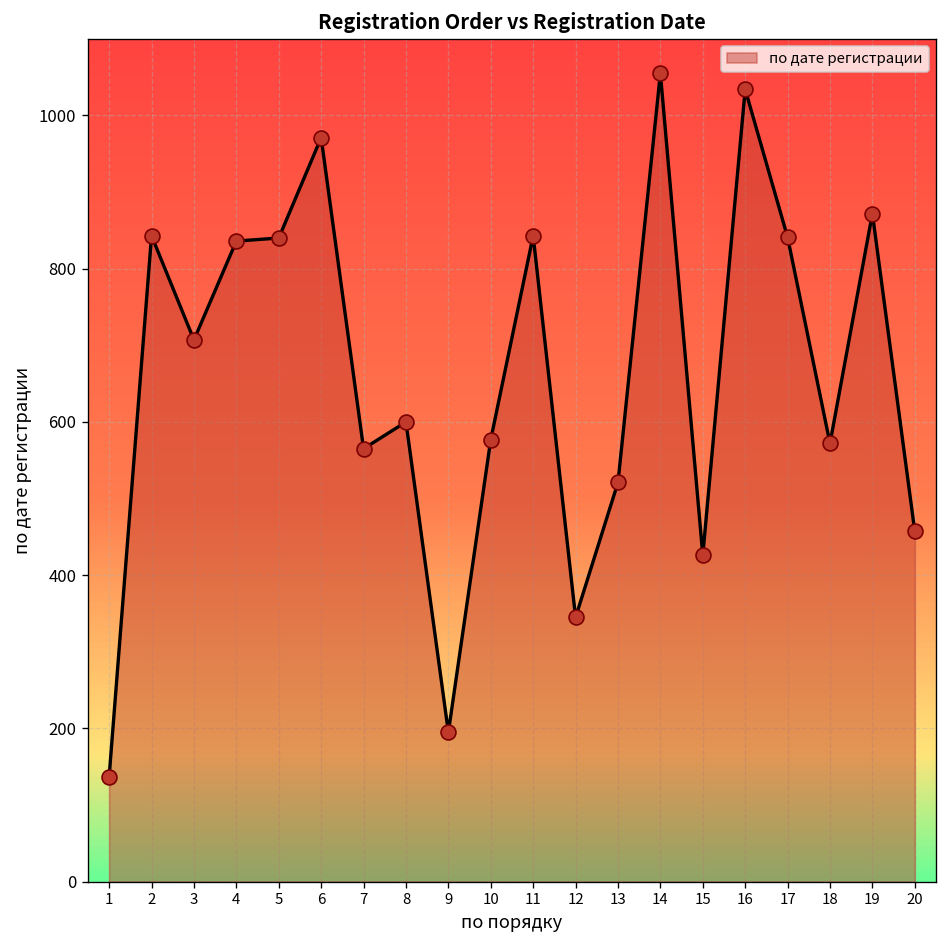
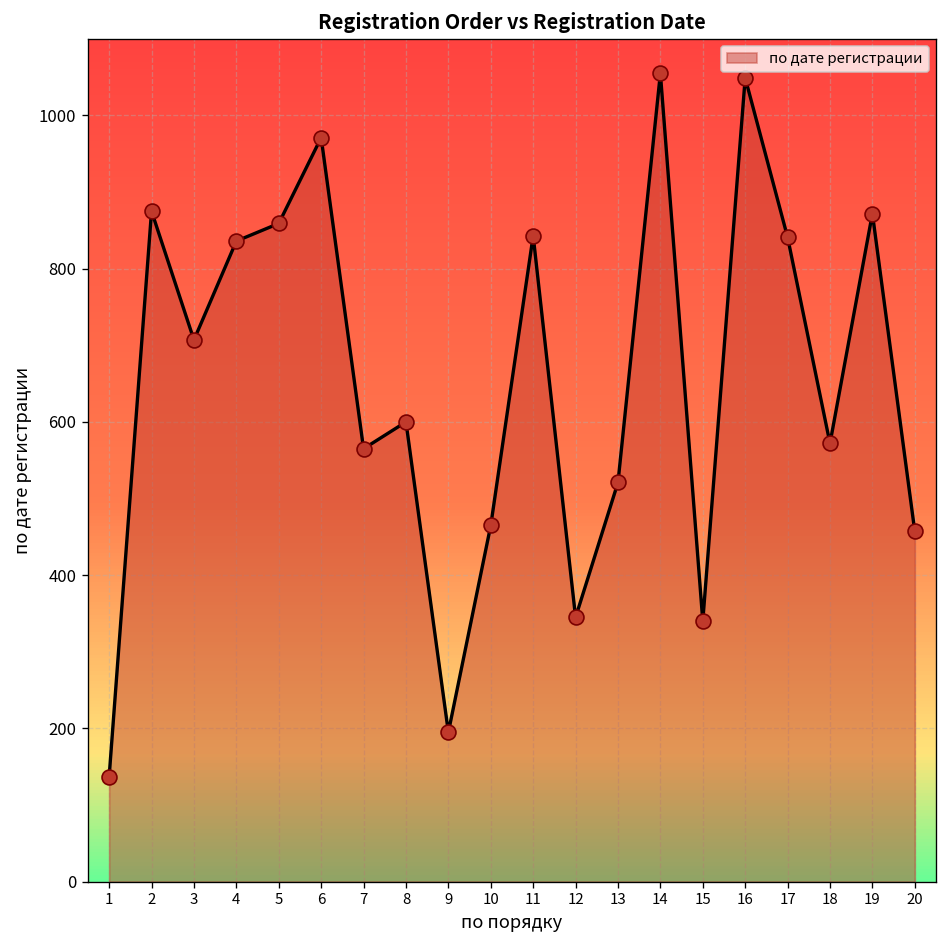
2: 840 -> 880
5: 840 -> 860
10: 580 -> 470
15: 430 -> 340
16: 1030 -> 1050
